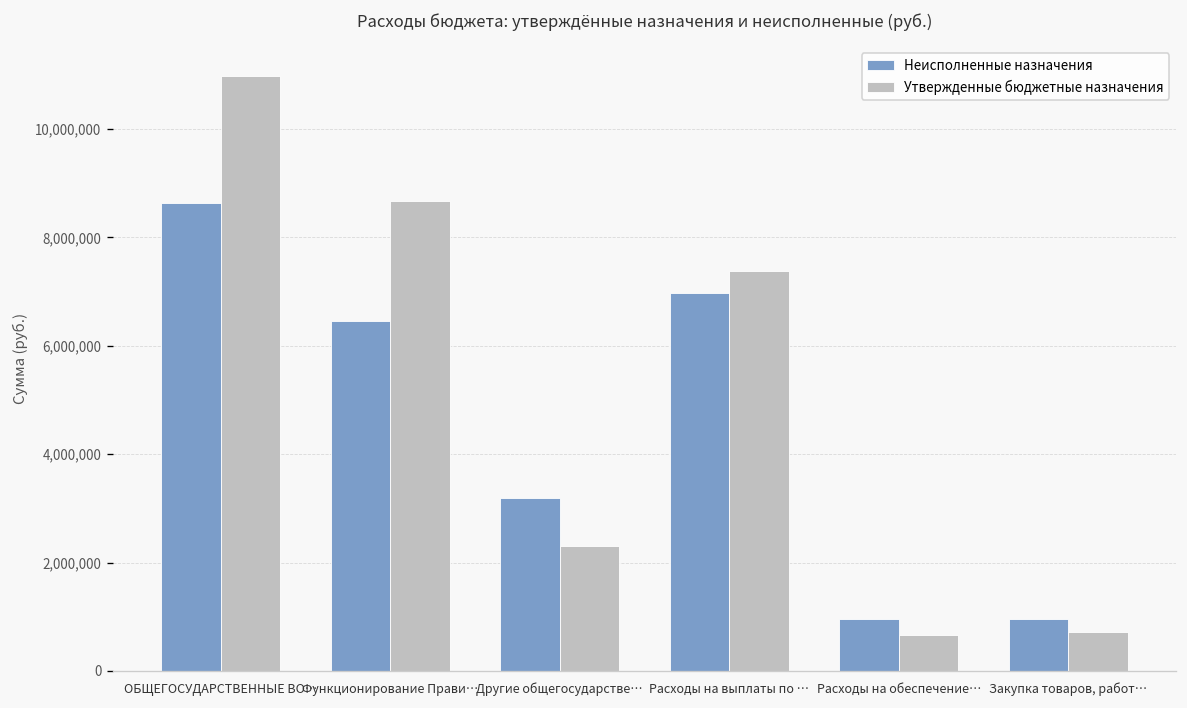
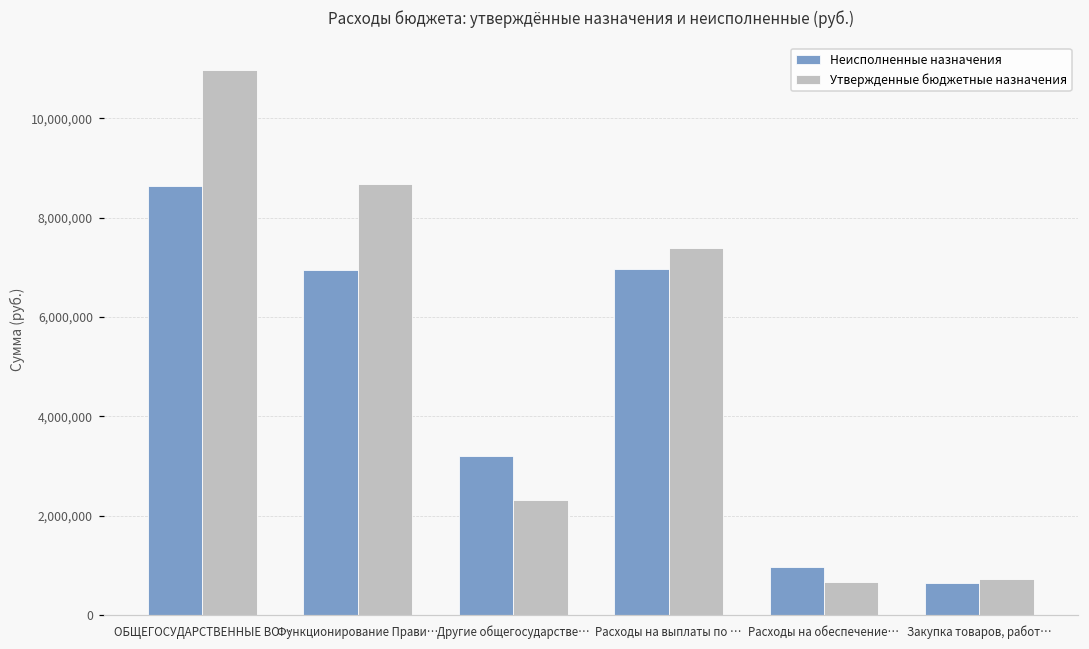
Неисполненные назначения, Функционирование Прави…: 6,500,000 -> 7,000,000
Неисполненные назначения, Закупка товаров, работ…: 1,000,000 -> 600,000
